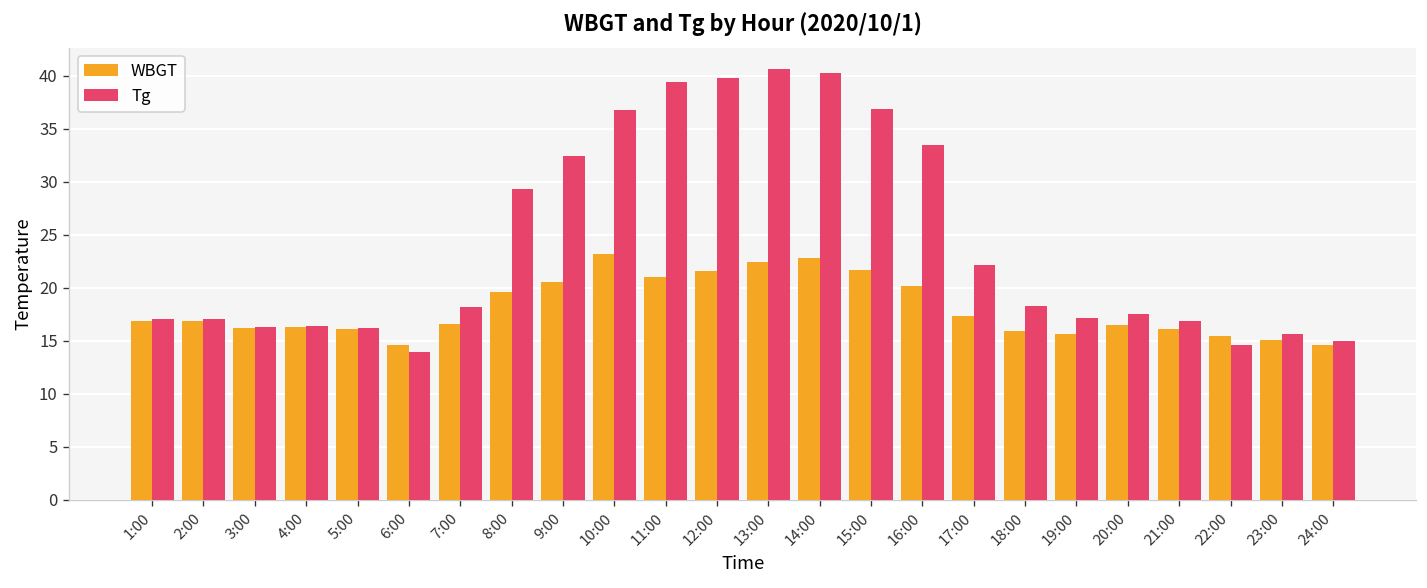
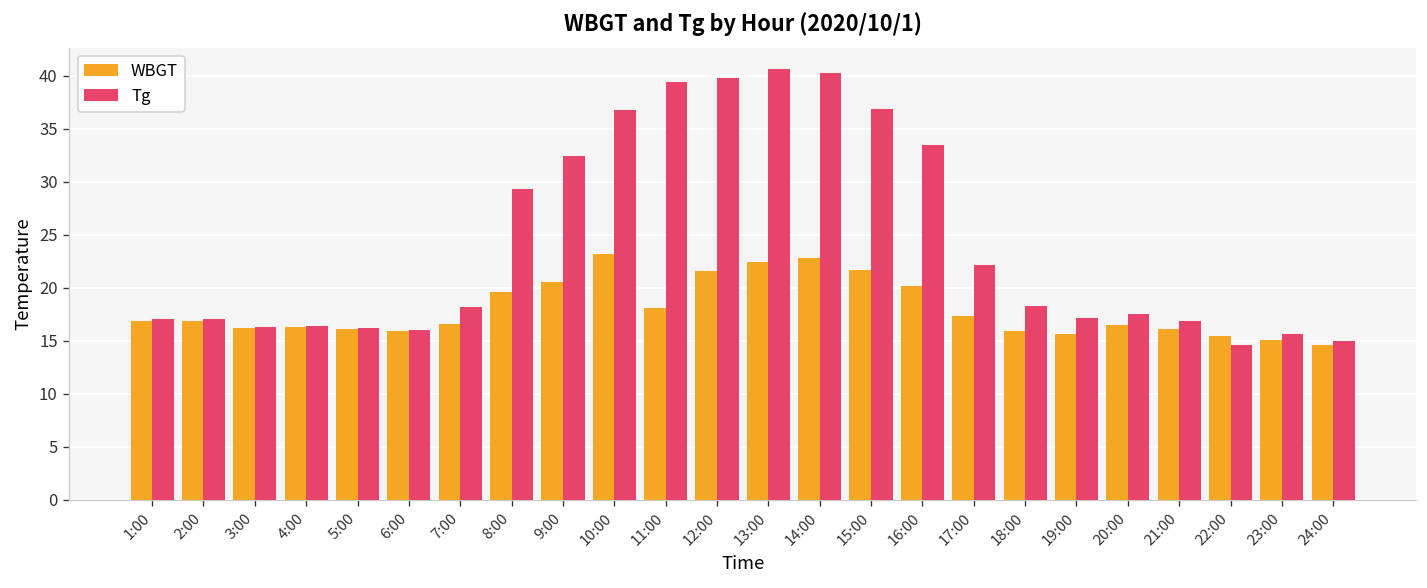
WBGT, 6:00: 15 -> 16
Tg, 6:00: 14 -> 16
WBGT, 11:00: 21 -> 18
